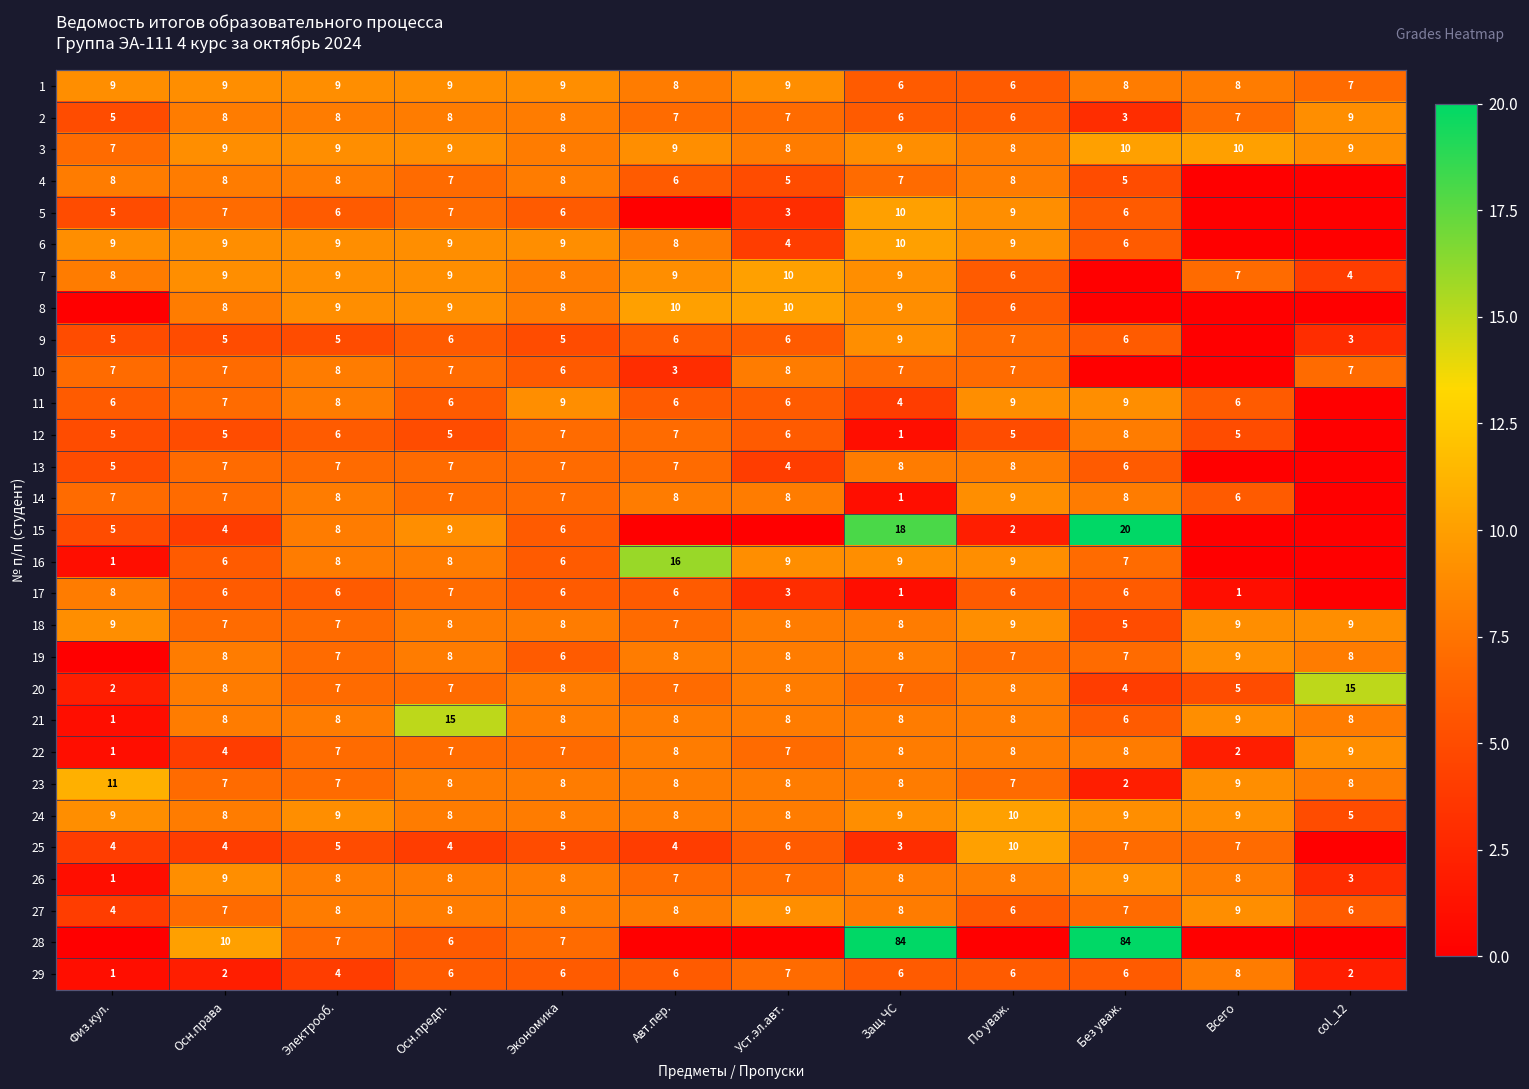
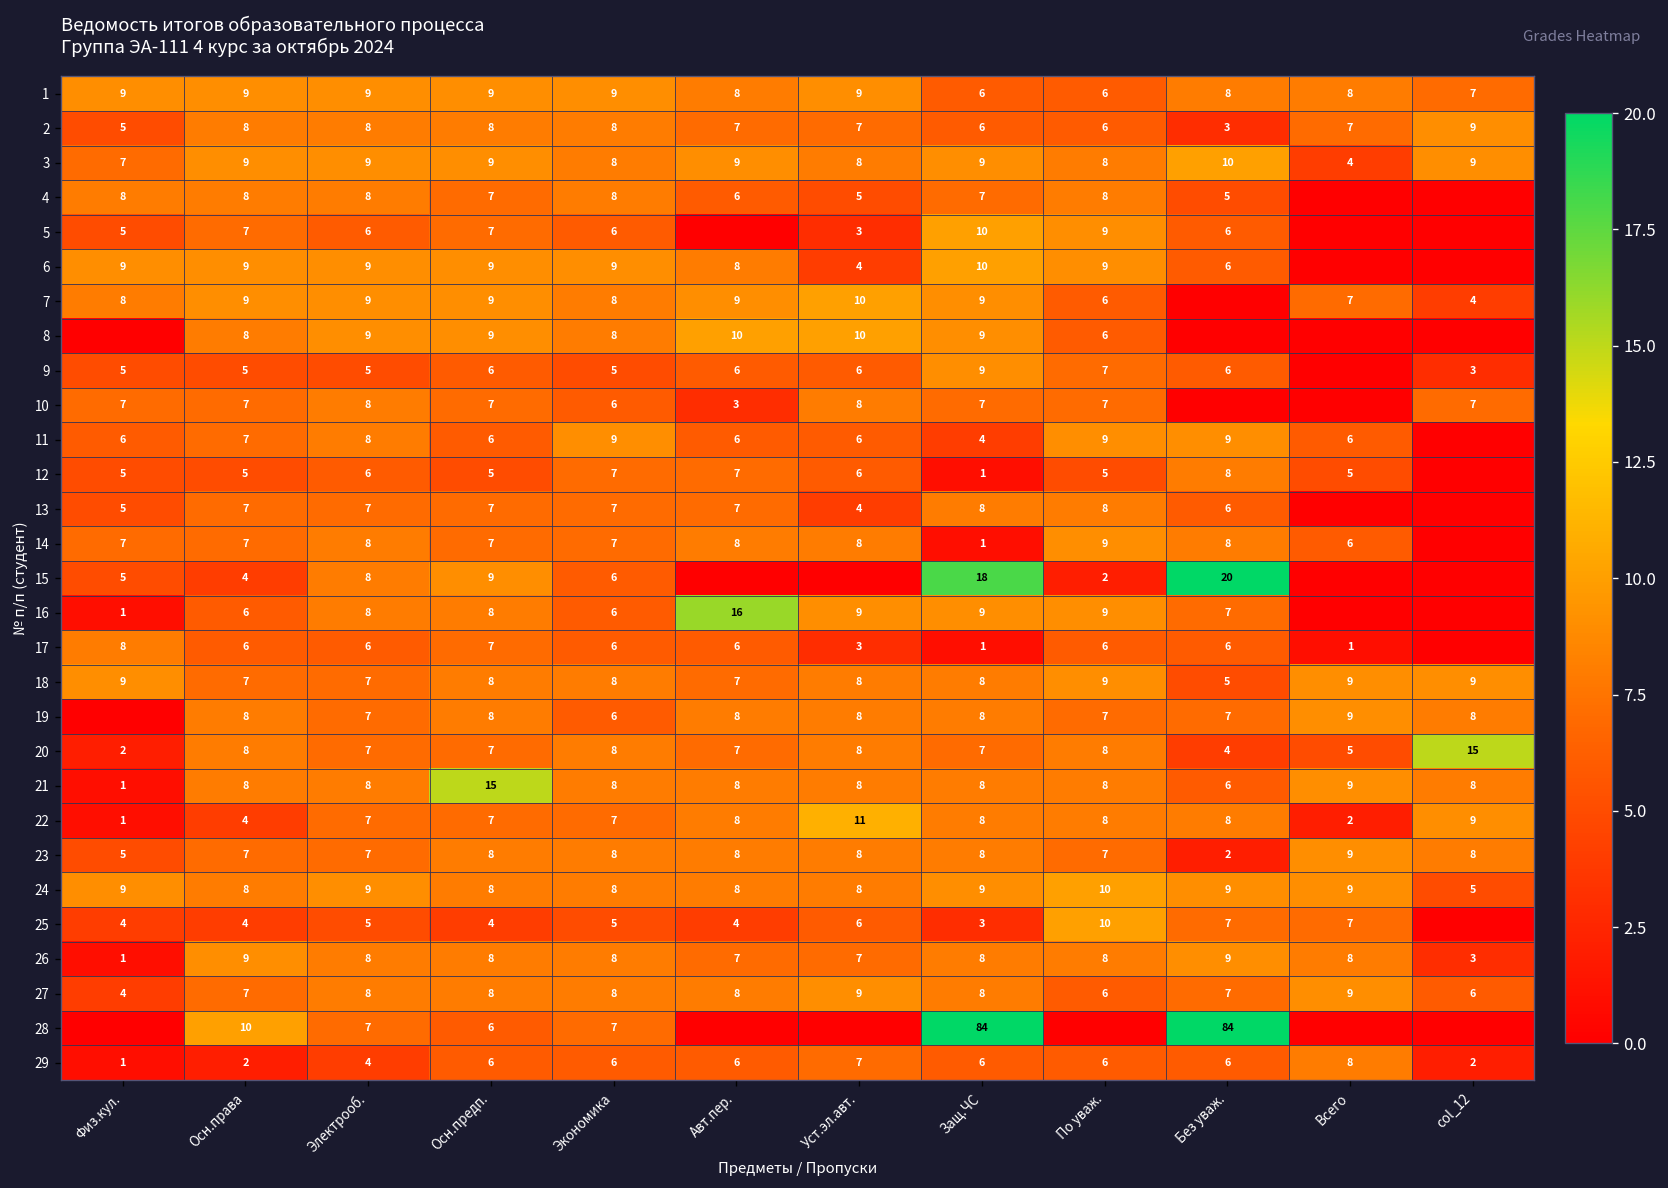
3, Всего: 10 -> 4
22, Уст.эл.авт.: 7 -> 11
23, Физ.кул.: 11 -> 5
